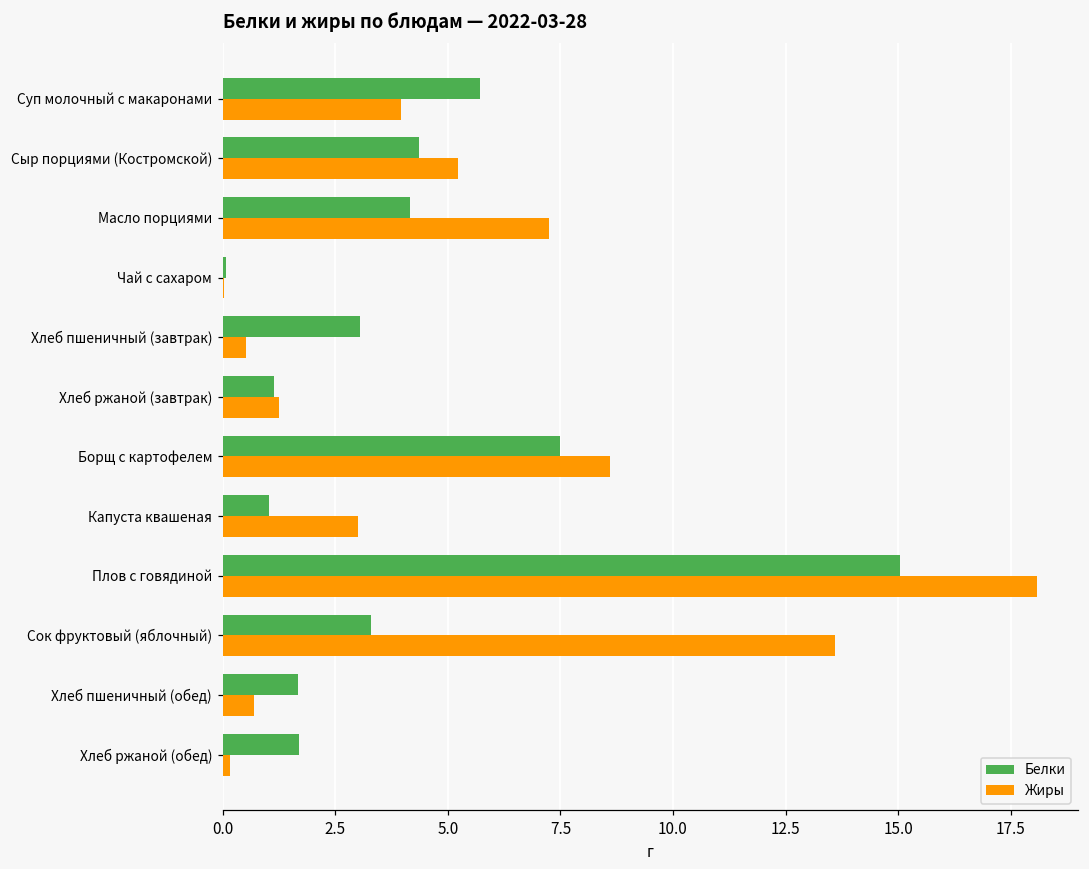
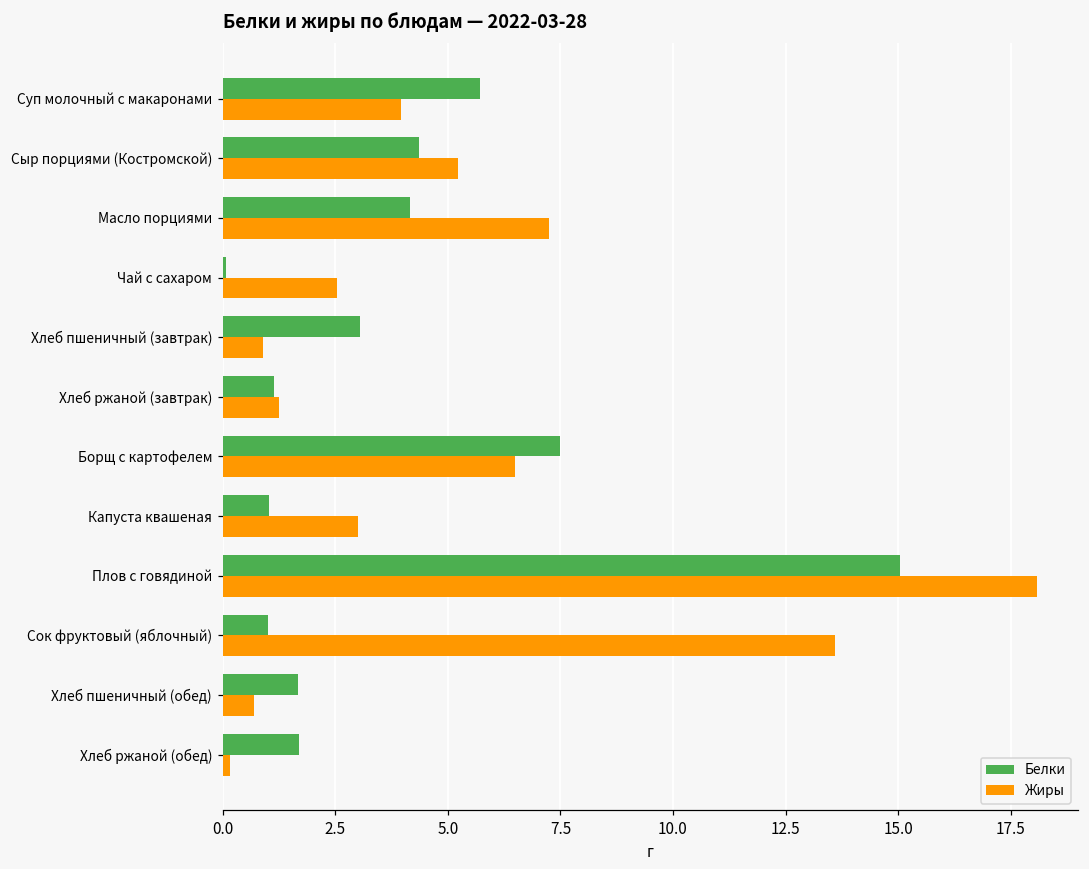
Жиры, Чай с сахаром: 0.0 -> 2.5
Жиры, Хлеб пшеничный (завтрак): 0.5 -> 0.9
Жиры, Борщ с картофелем: 8.6 -> 6.5
Белки, Сок фруктовый (яблочный): 3.3 -> 1.0
